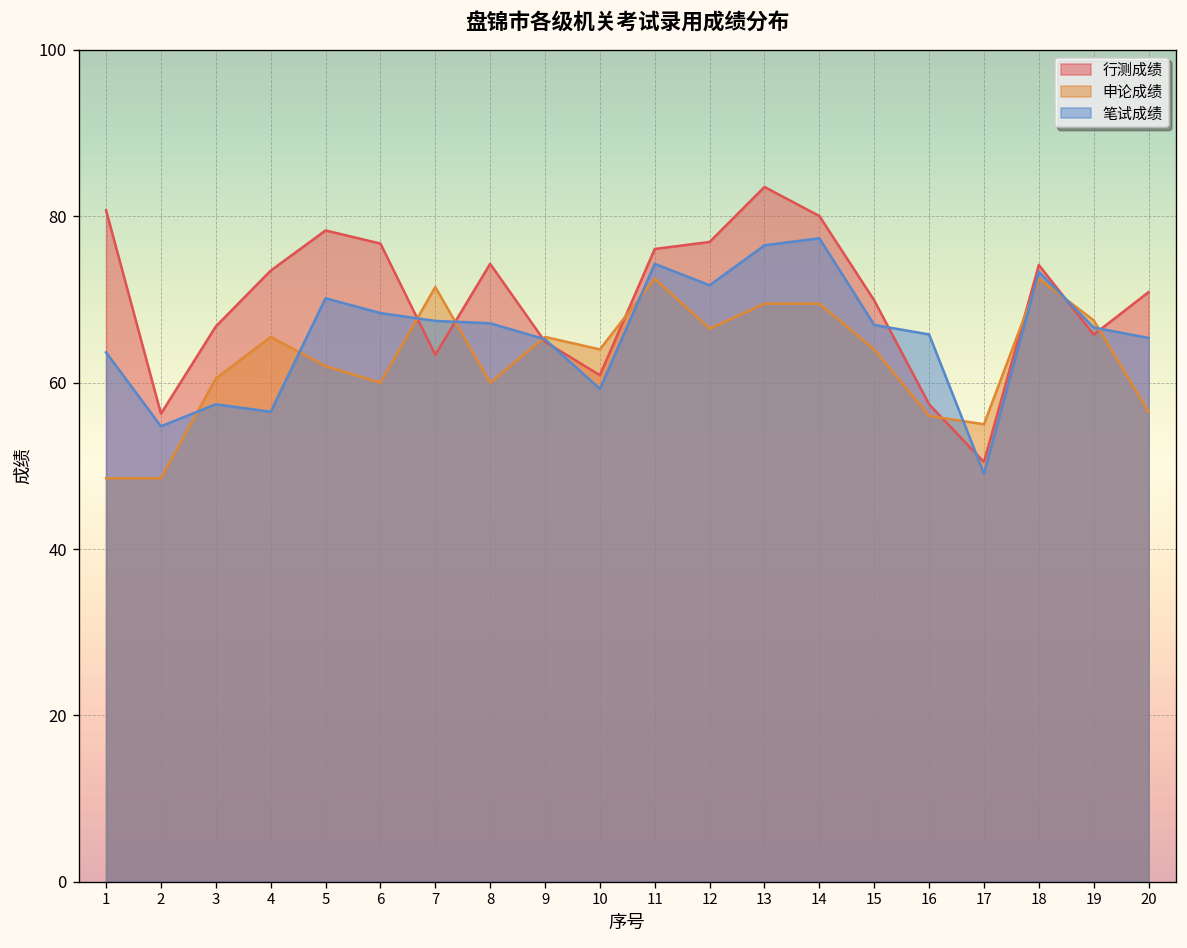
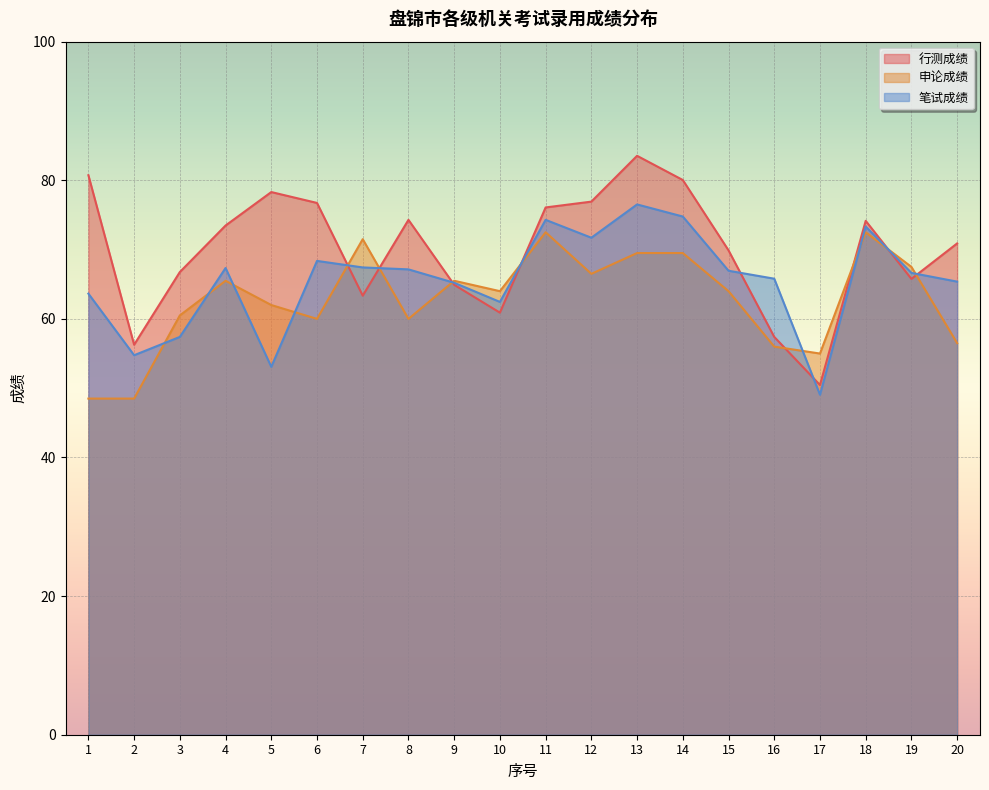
笔试成绩, 4: 57 -> 67
笔试成绩, 5: 70 -> 53
笔试成绩, 10: 59 -> 62
笔试成绩, 14: 77 -> 75
